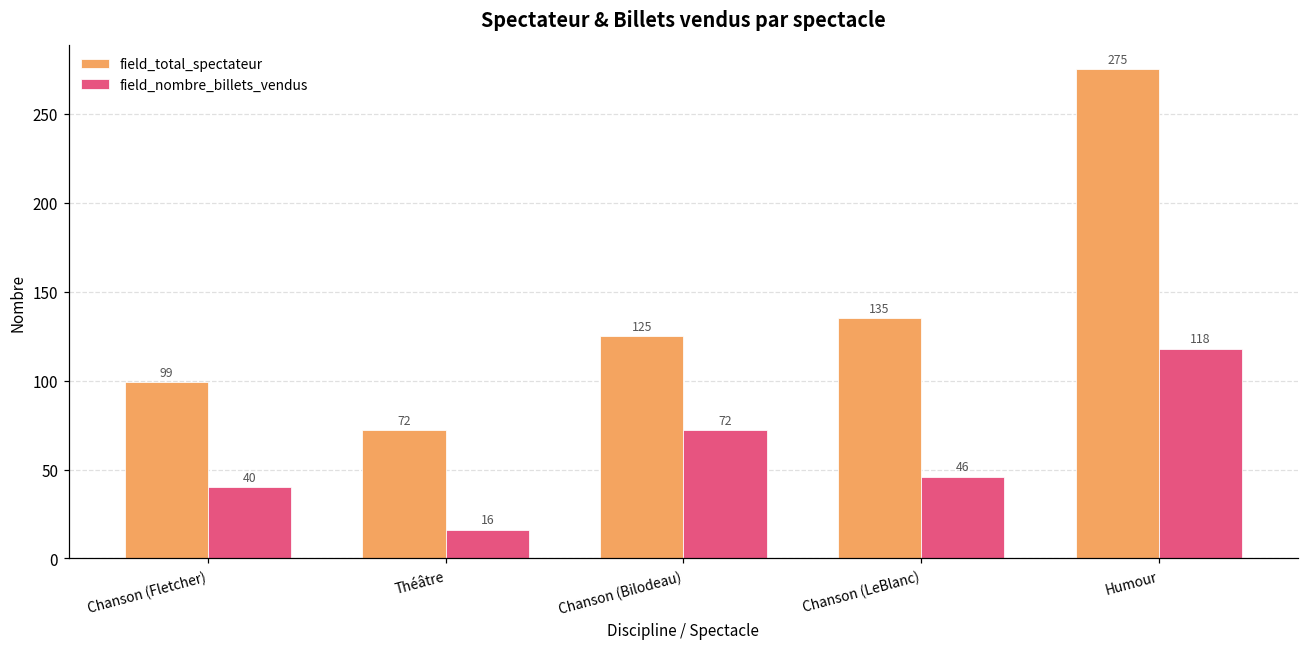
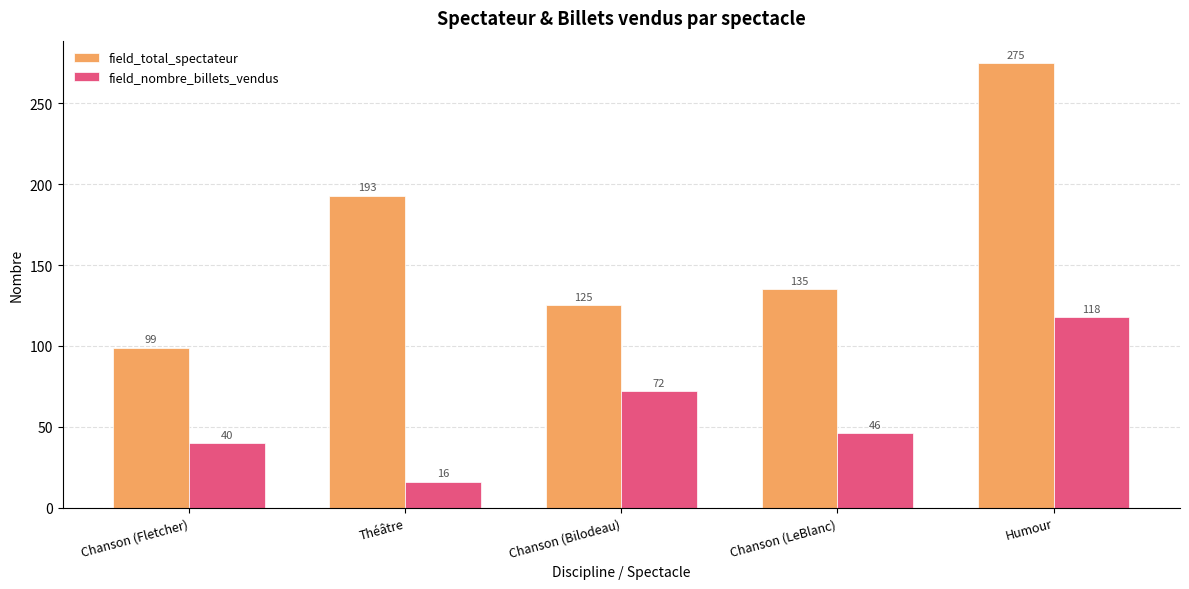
field_total_spectateur, Théâtre: 72 -> 193
